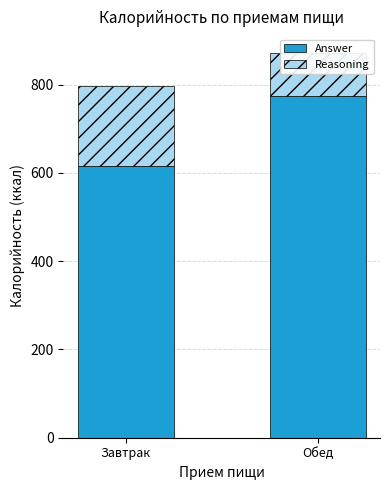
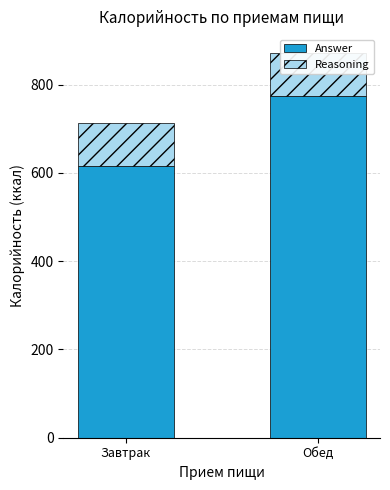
Reasoning, Завтрак: 180 -> 100
